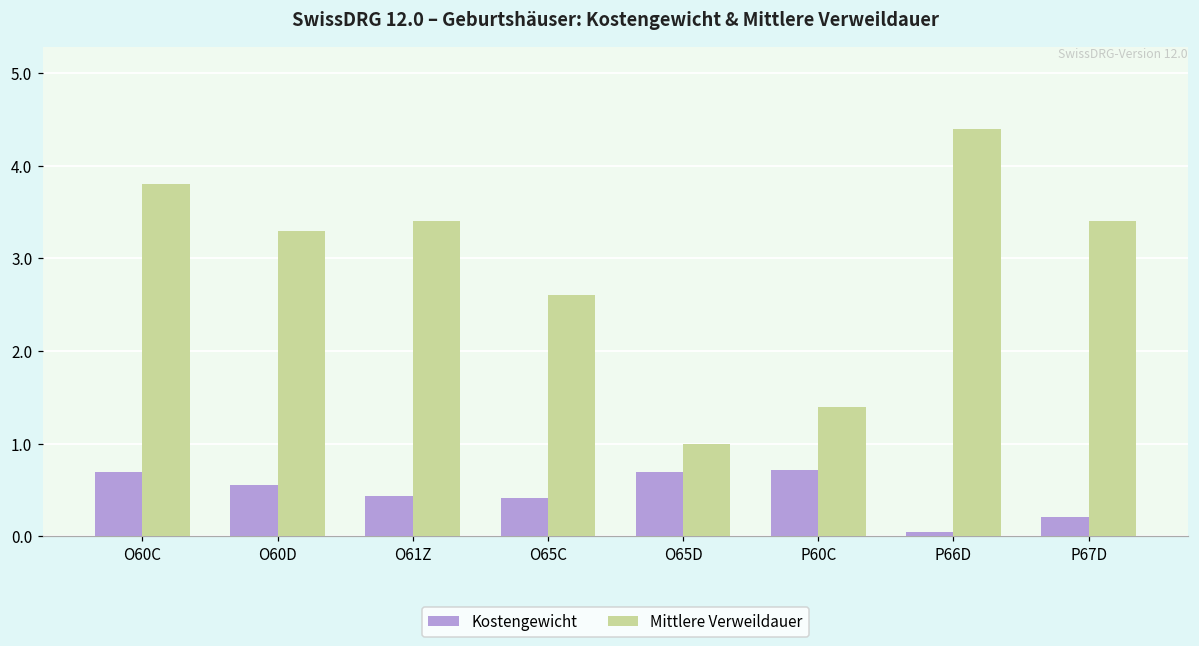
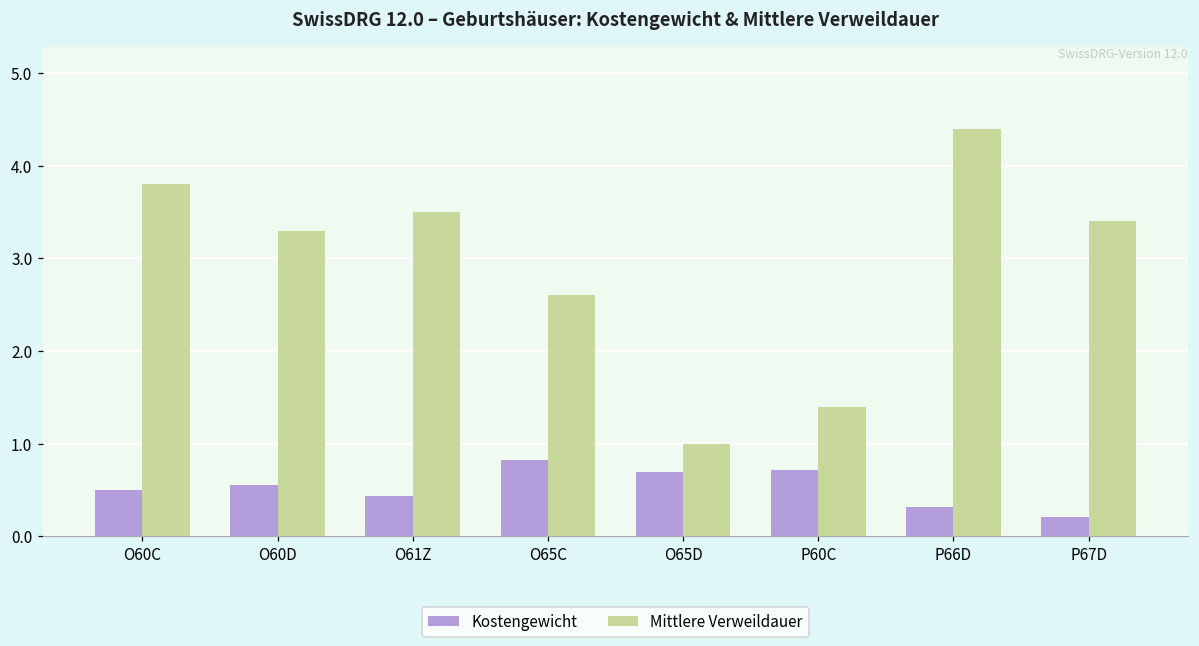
Kostengewicht, O60C: 0.7 -> 0.5
Mittlere Verweildauer, O61Z: 3.4 -> 3.5
Kostengewicht, O65C: 0.4 -> 0.8
Kostengewicht, P66D: 0.1 -> 0.3
